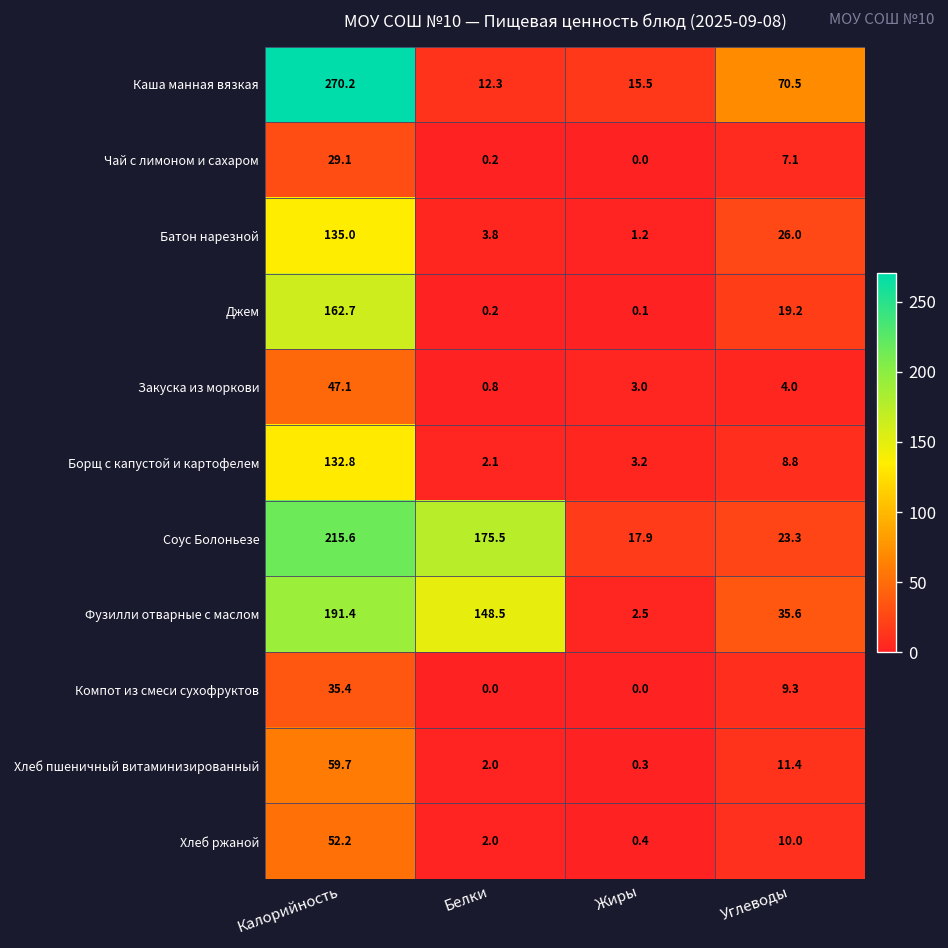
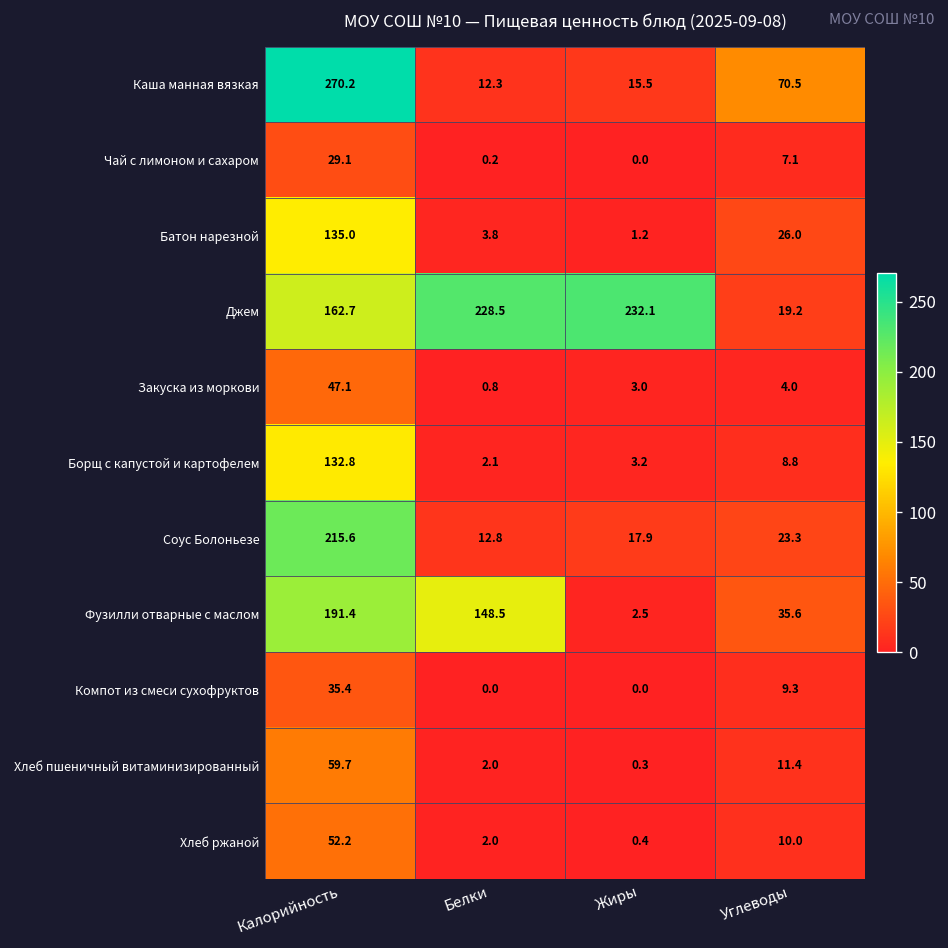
Джем, Белки: 0.2 -> 228.5
Джем, Жиры: 0.1 -> 232.1
Соус Болоньезе, Белки: 175.5 -> 12.8
